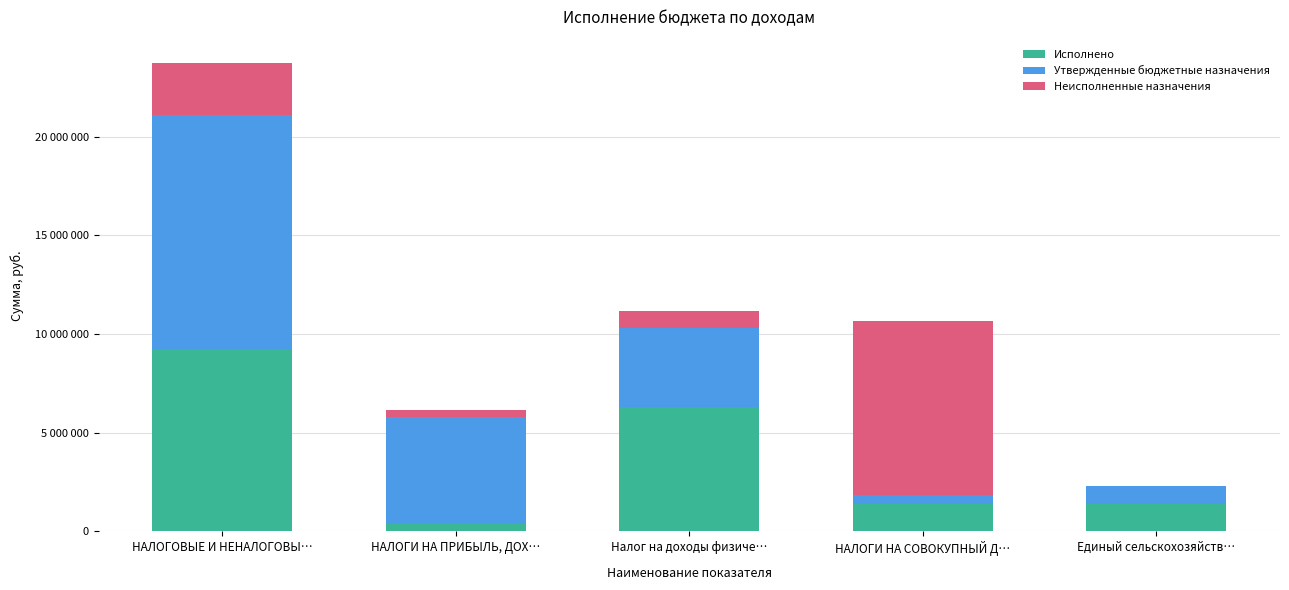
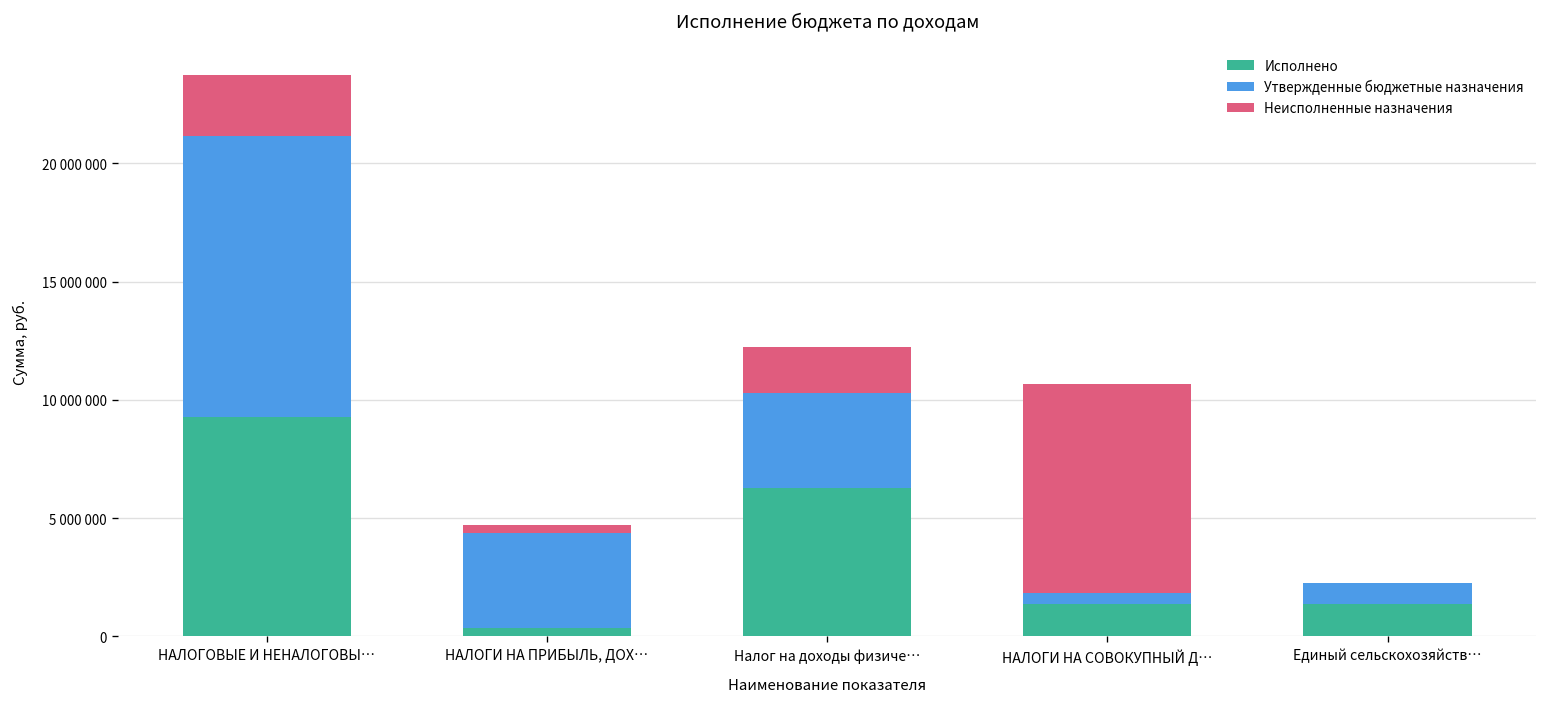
Утвержденные бюджетные назначения, НАЛОГИ НА ПРИБЫЛЬ, ДОХ…: 5400000 -> 4000000
Неисполненные назначения, Налог на доходы физиче…: 800000 -> 1900000
